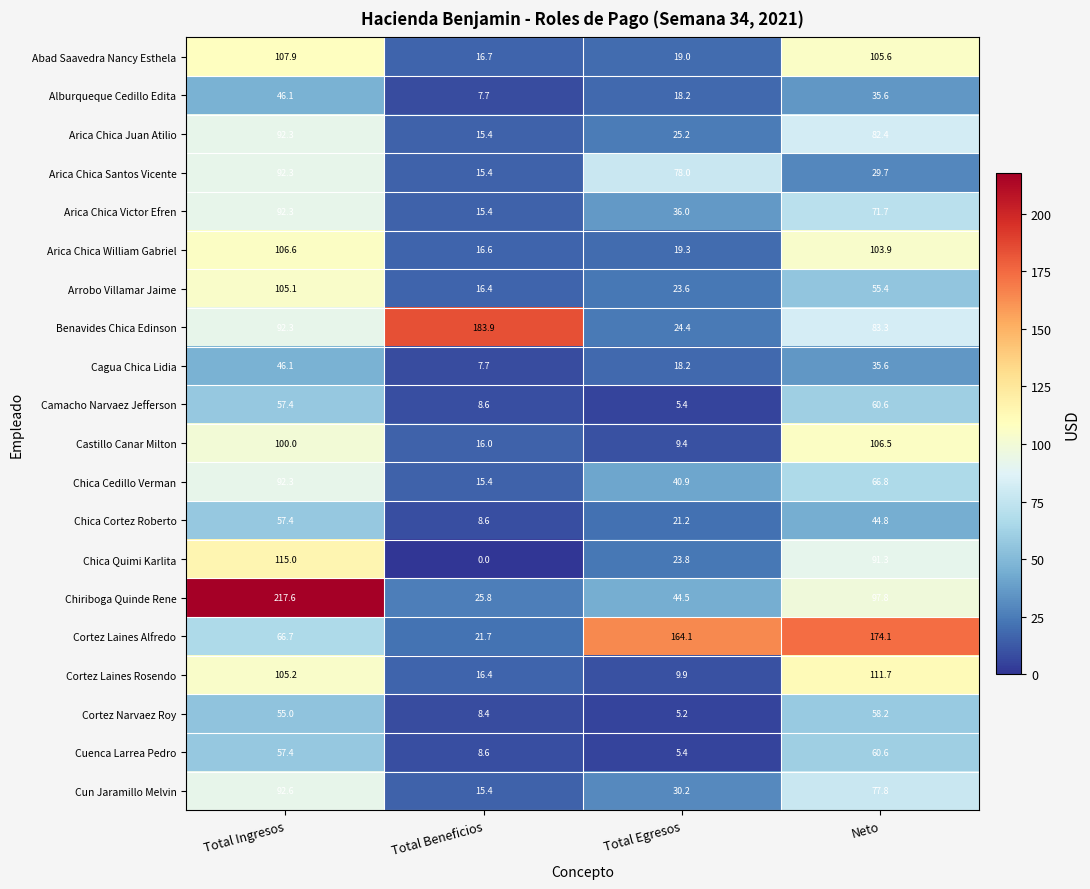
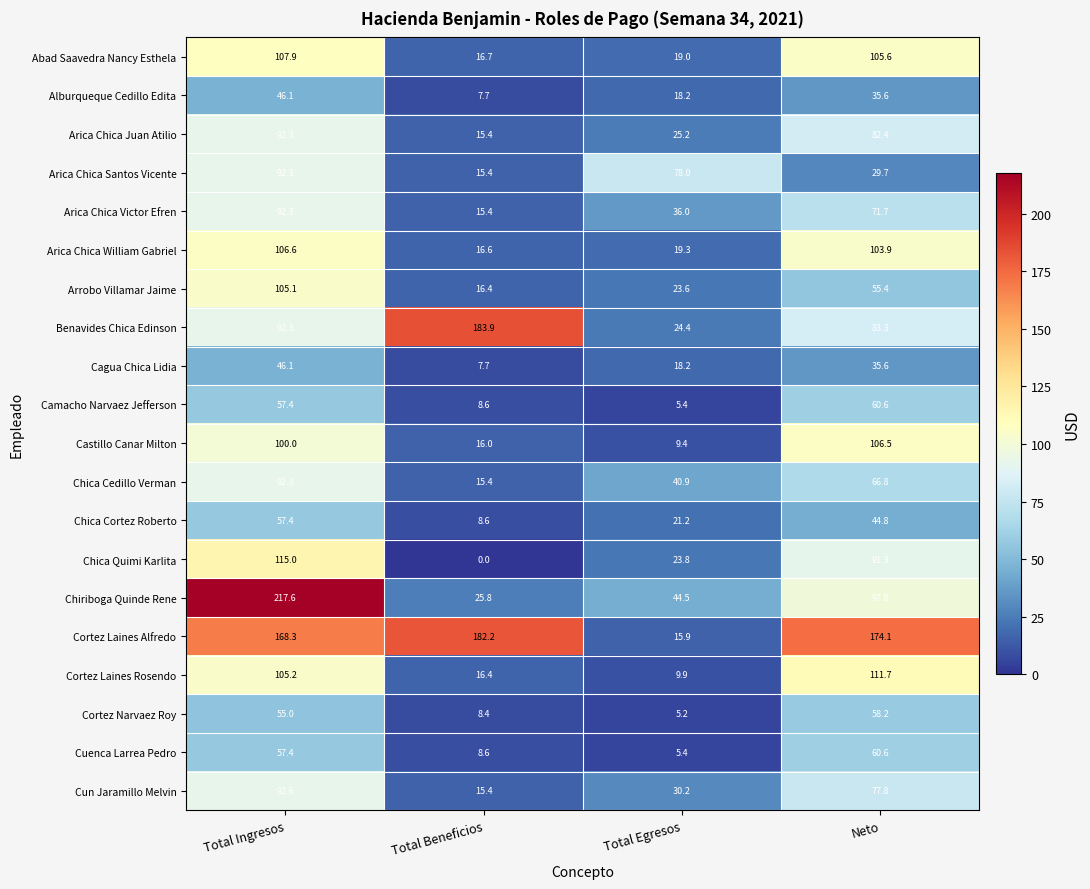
Cortez Laines Alfredo, Total Ingresos: 66.7 -> 168.3
Cortez Laines Alfredo, Total Beneficios: 21.7 -> 182.2
Cortez Laines Alfredo, Total Egresos: 164.1 -> 15.9
